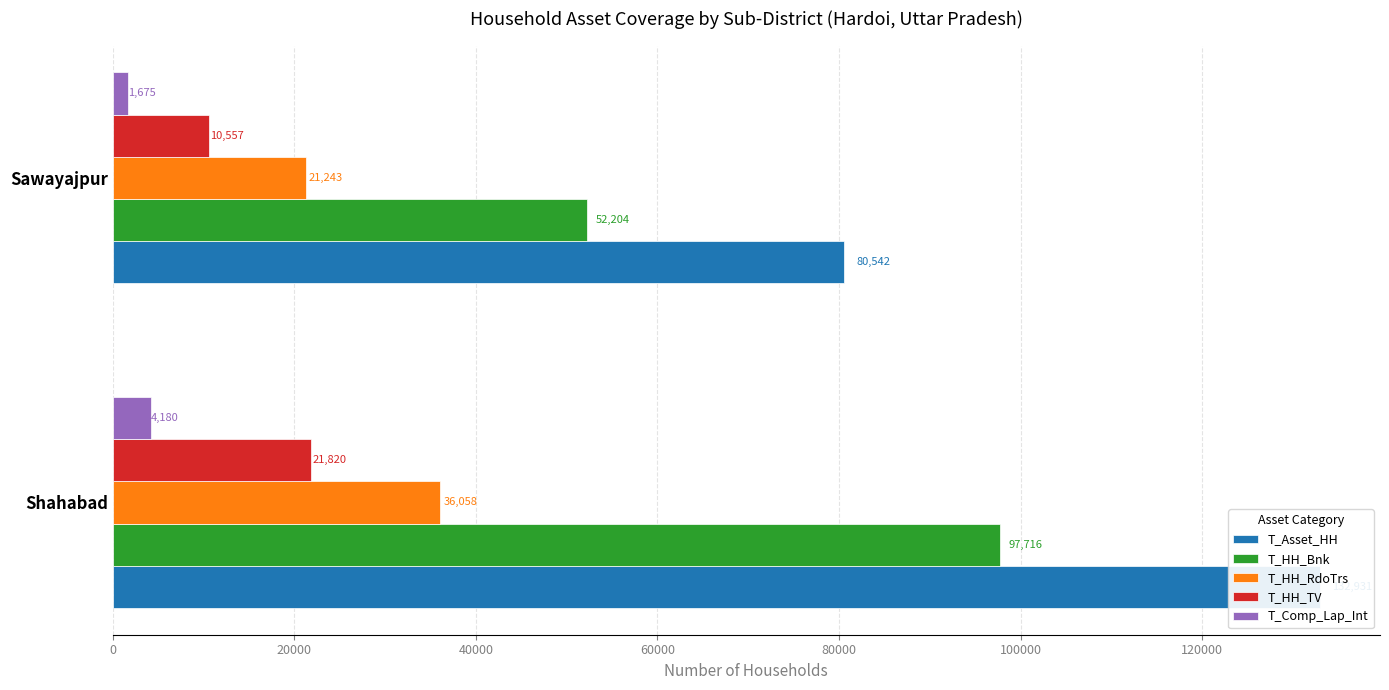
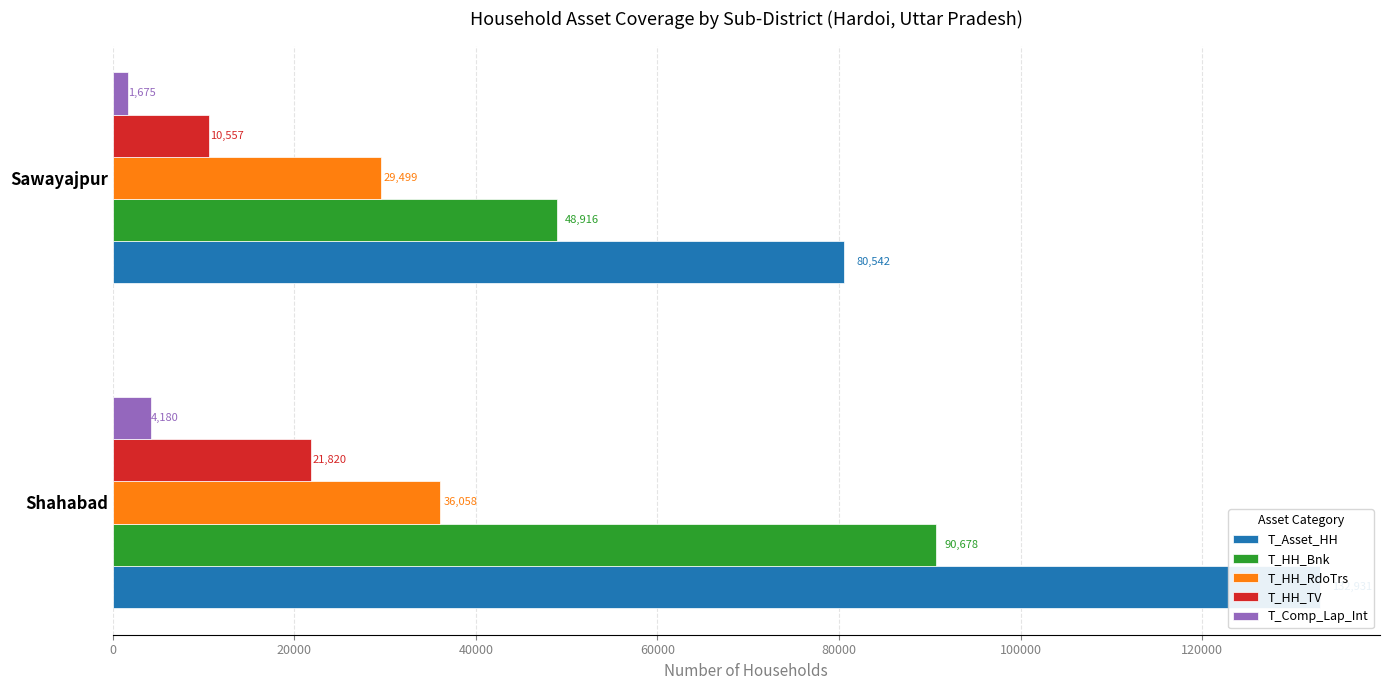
T_HH_RdoTrs, Sawayajpur: 21,243 -> 29,499
T_HH_Bnk, Sawayajpur: 52,204 -> 48,916
T_HH_Bnk, Shahabad: 97,716 -> 90,678
